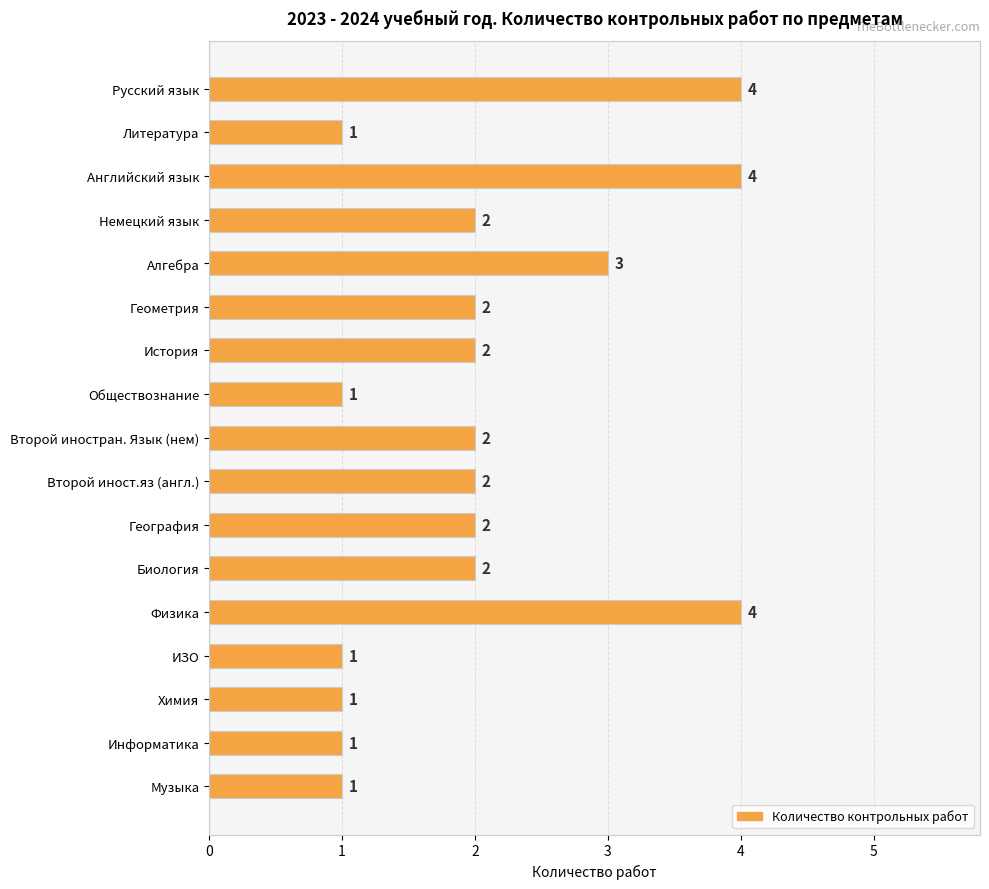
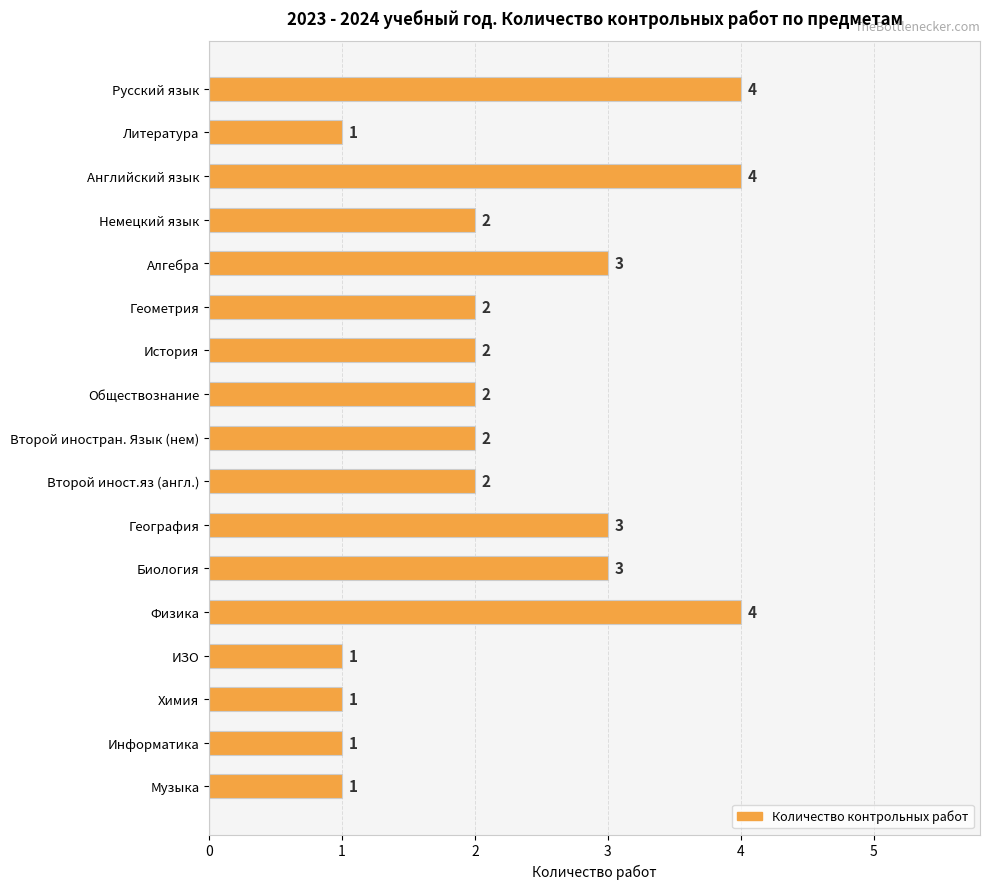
Обществознание: 1 -> 2
География: 2 -> 3
Биология: 2 -> 3
